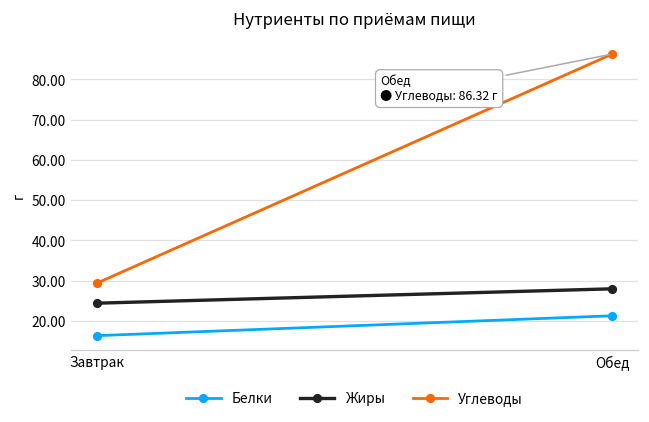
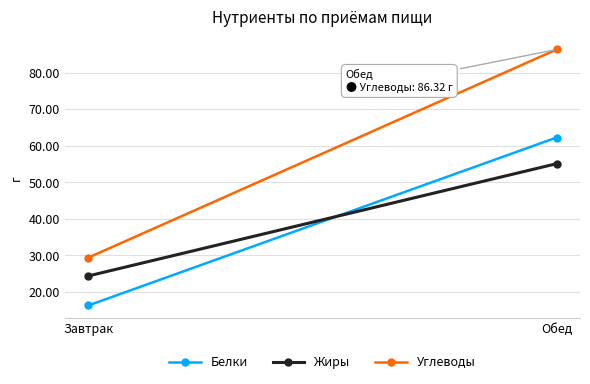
Белки, Обед: 21 -> 62
Жиры, Обед: 28 -> 55
